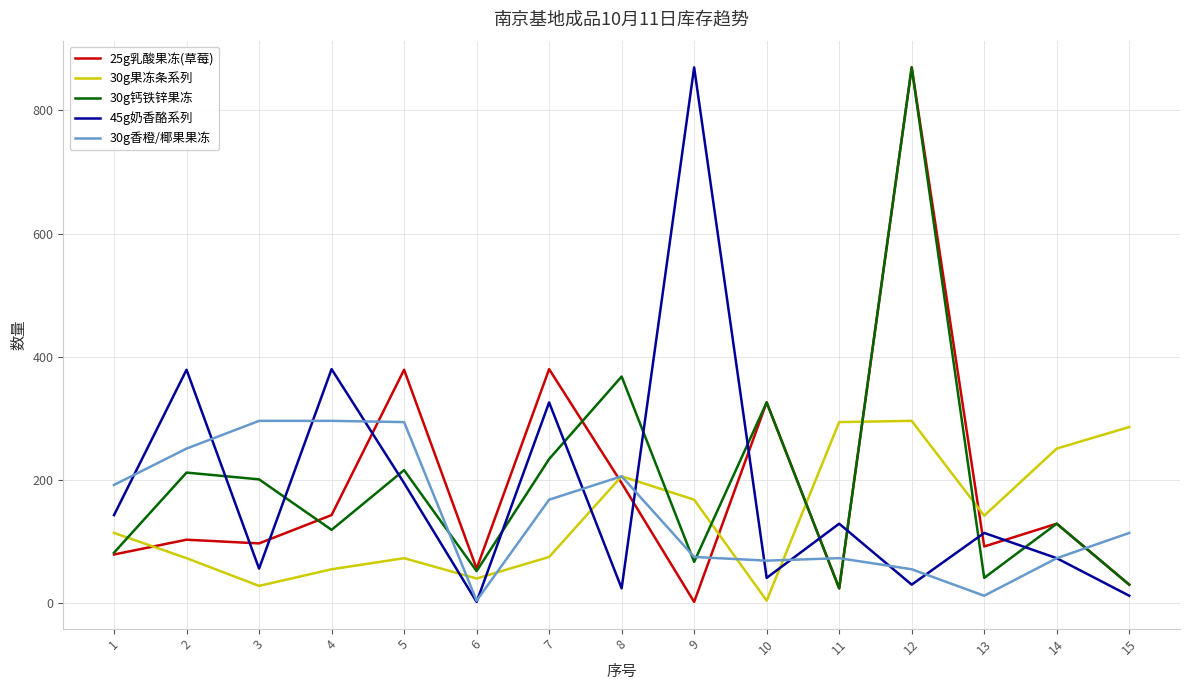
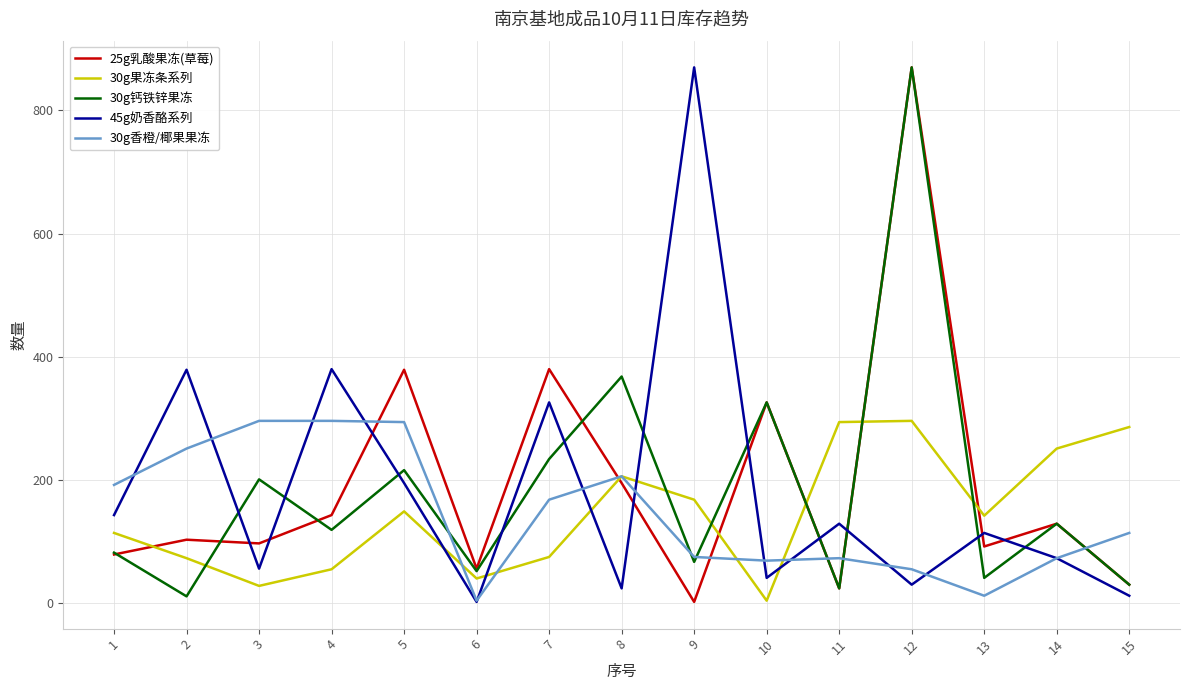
30g钙铁锌果冻, 2: 210 -> 10
30g果冻条系列, 5: 70 -> 150
